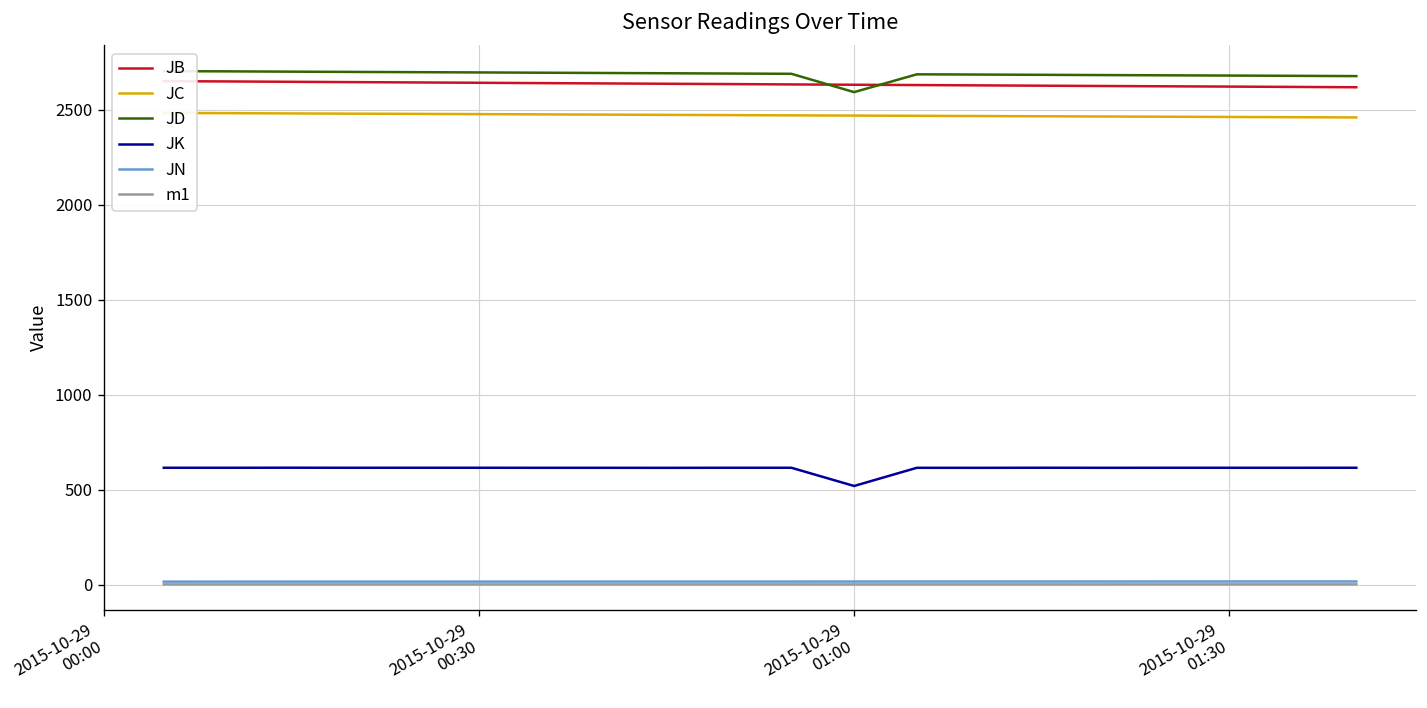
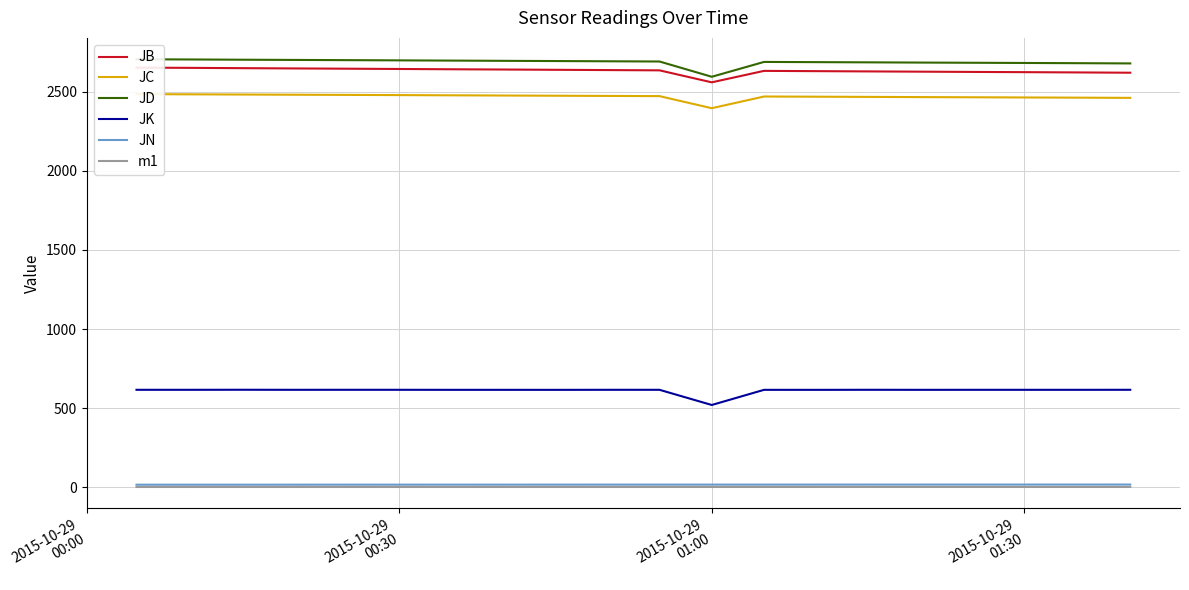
JB, 2015-10-29 01:00: 2630 -> 2560
JC, 2015-10-29 01:00: 2470 -> 2390
